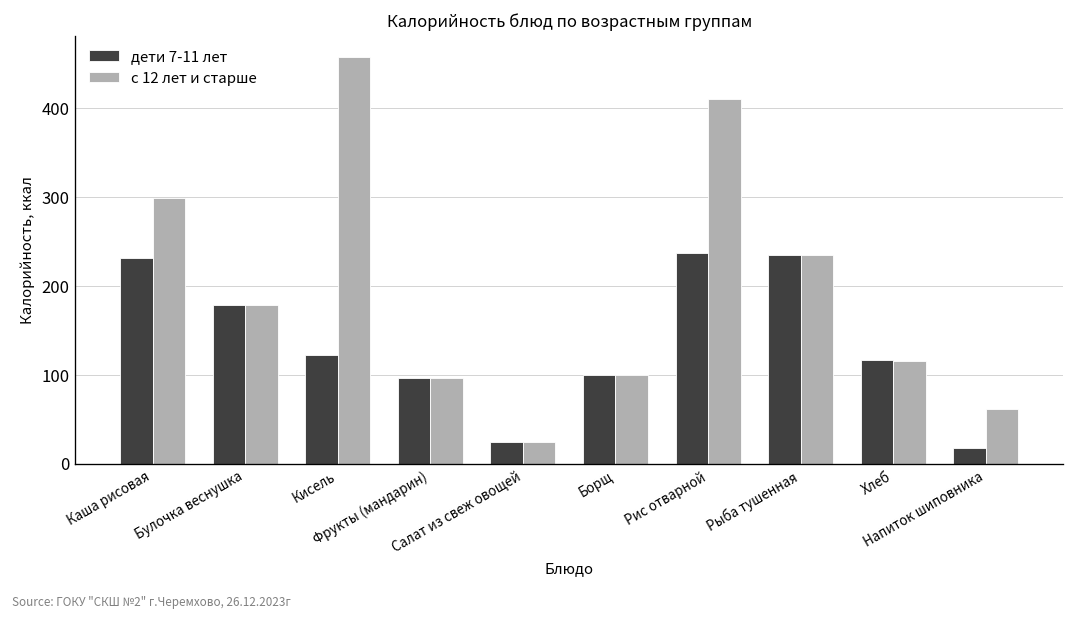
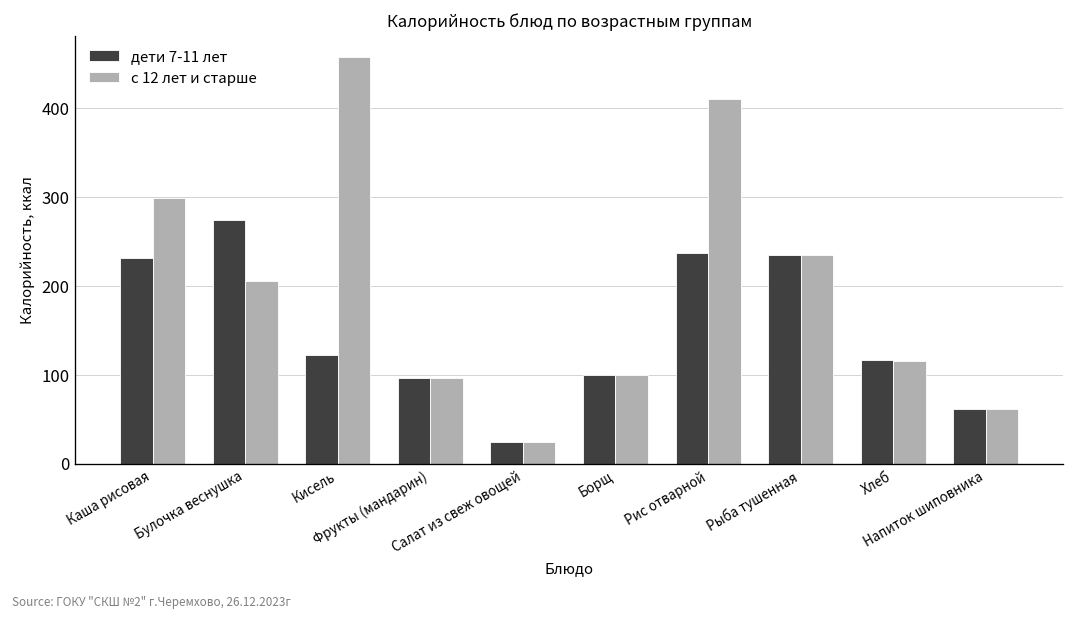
дети 7-11 лет, Булочка веснушка: 180 -> 270
с 12 лет и старше, Булочка веснушка: 180 -> 210
дети 7-11 лет, Напиток шиповника: 20 -> 60
